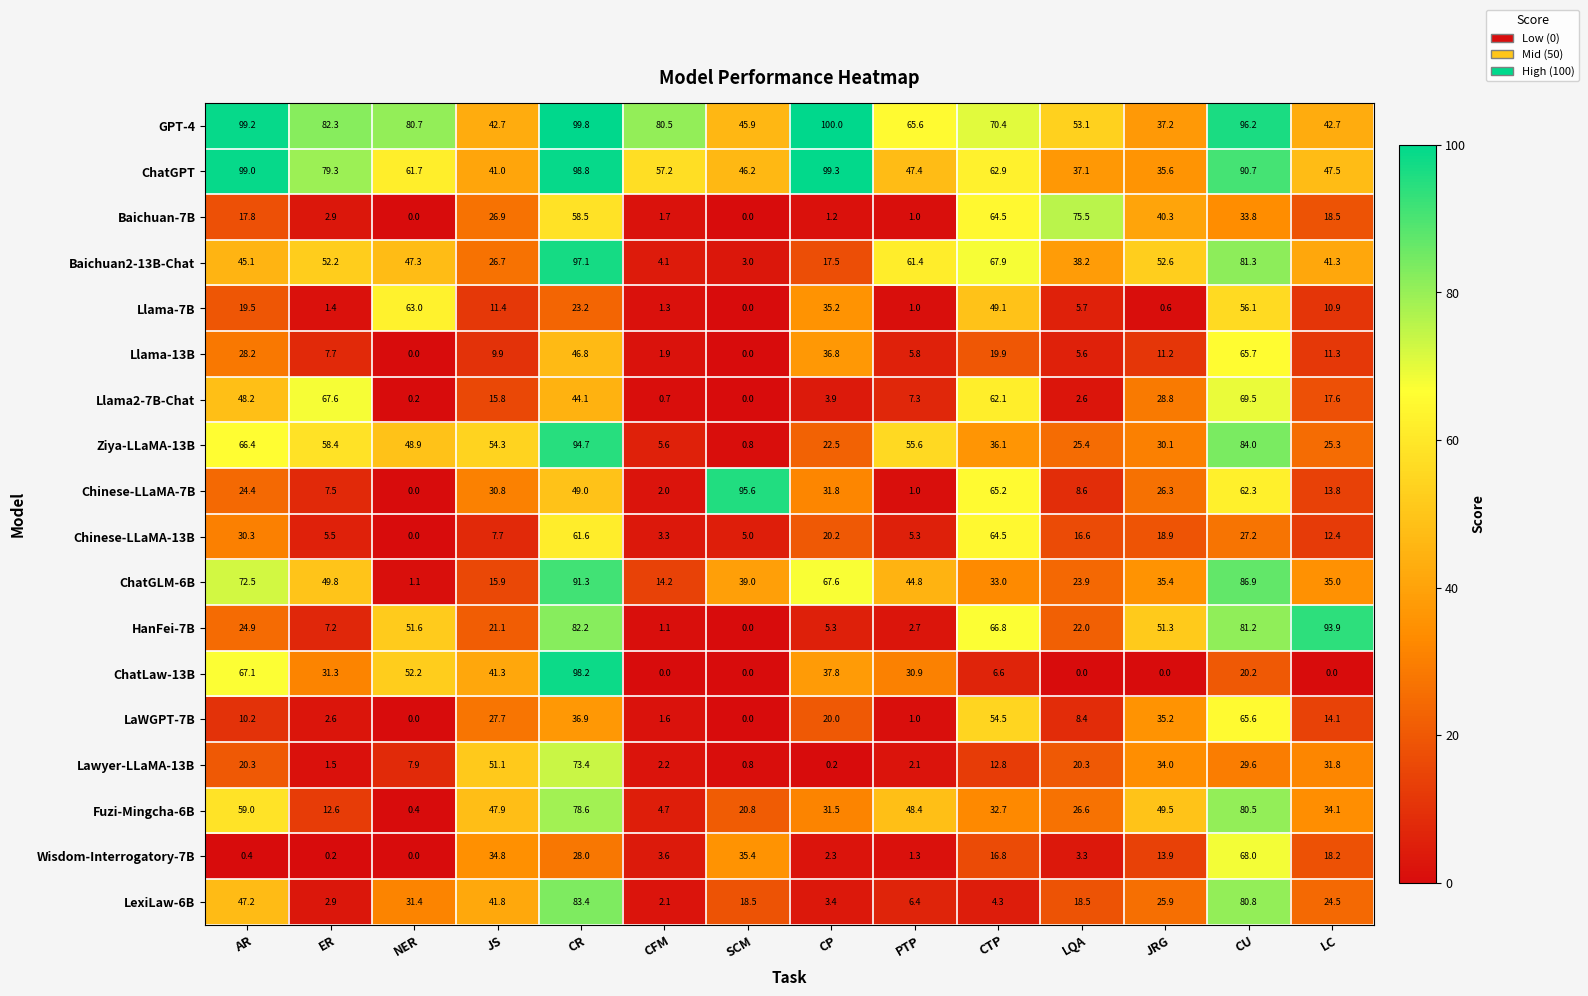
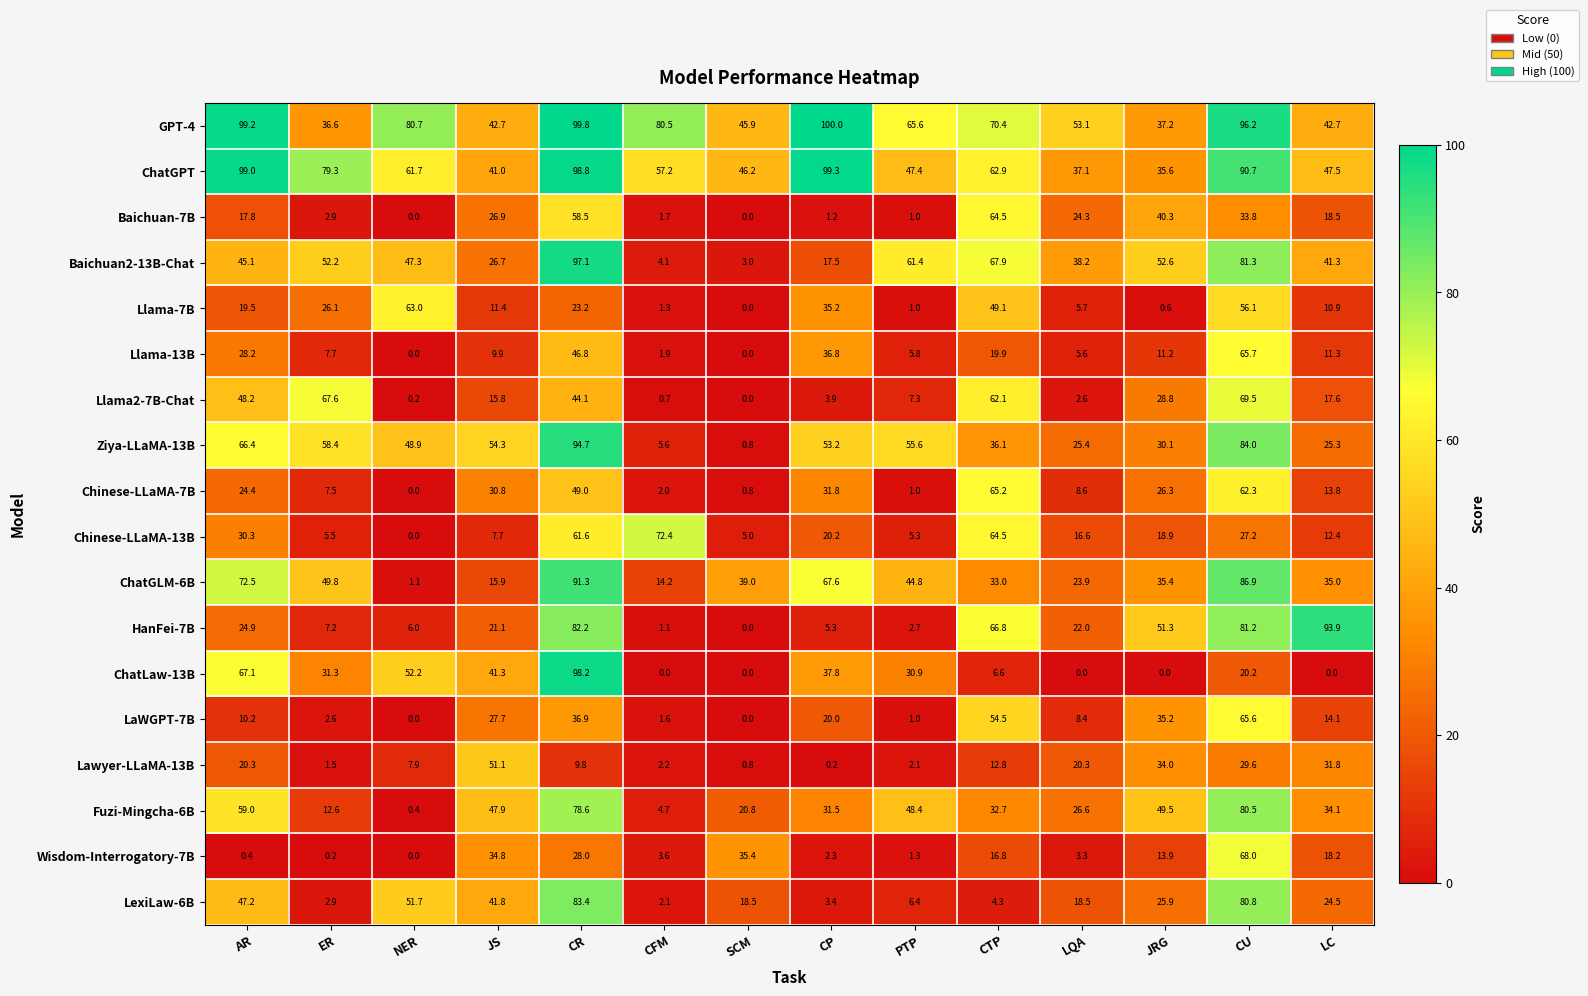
GPT-4, ER: 82.3 -> 36.6
Baichuan-7B, LQA: 75.5 -> 24.3
Llama-7B, ER: 1.4 -> 26.1
Ziya-LLaMA-13B, CP: 22.5 -> 53.2
Chinese-LLaMA-7B, SCM: 95.6 -> 0.8
Chinese-LLaMA-13B, CFM: 3.3 -> 72.4
HanFei-7B, NER: 51.6 -> 6.0
Lawyer-LLaMA-13B, CR: 73.4 -> 9.8
LexiLaw-6B, NER: 31.4 -> 51.7
